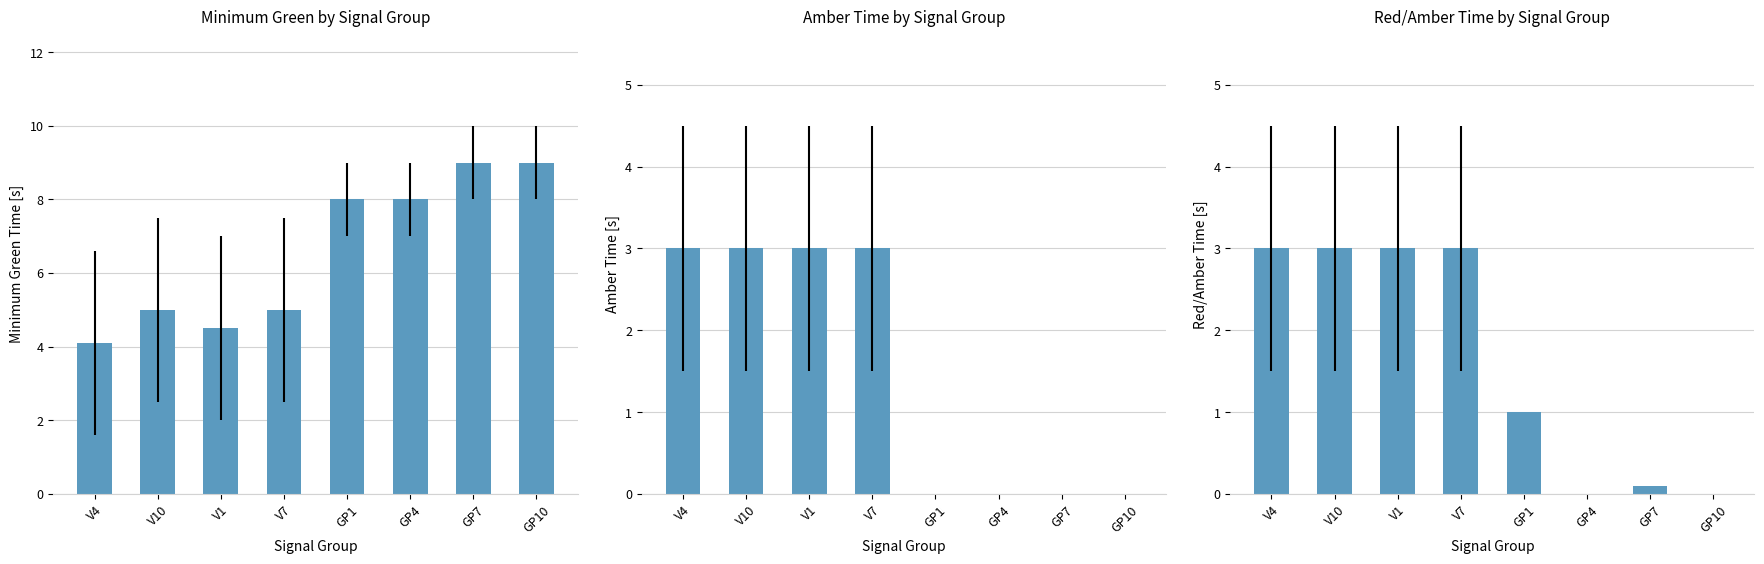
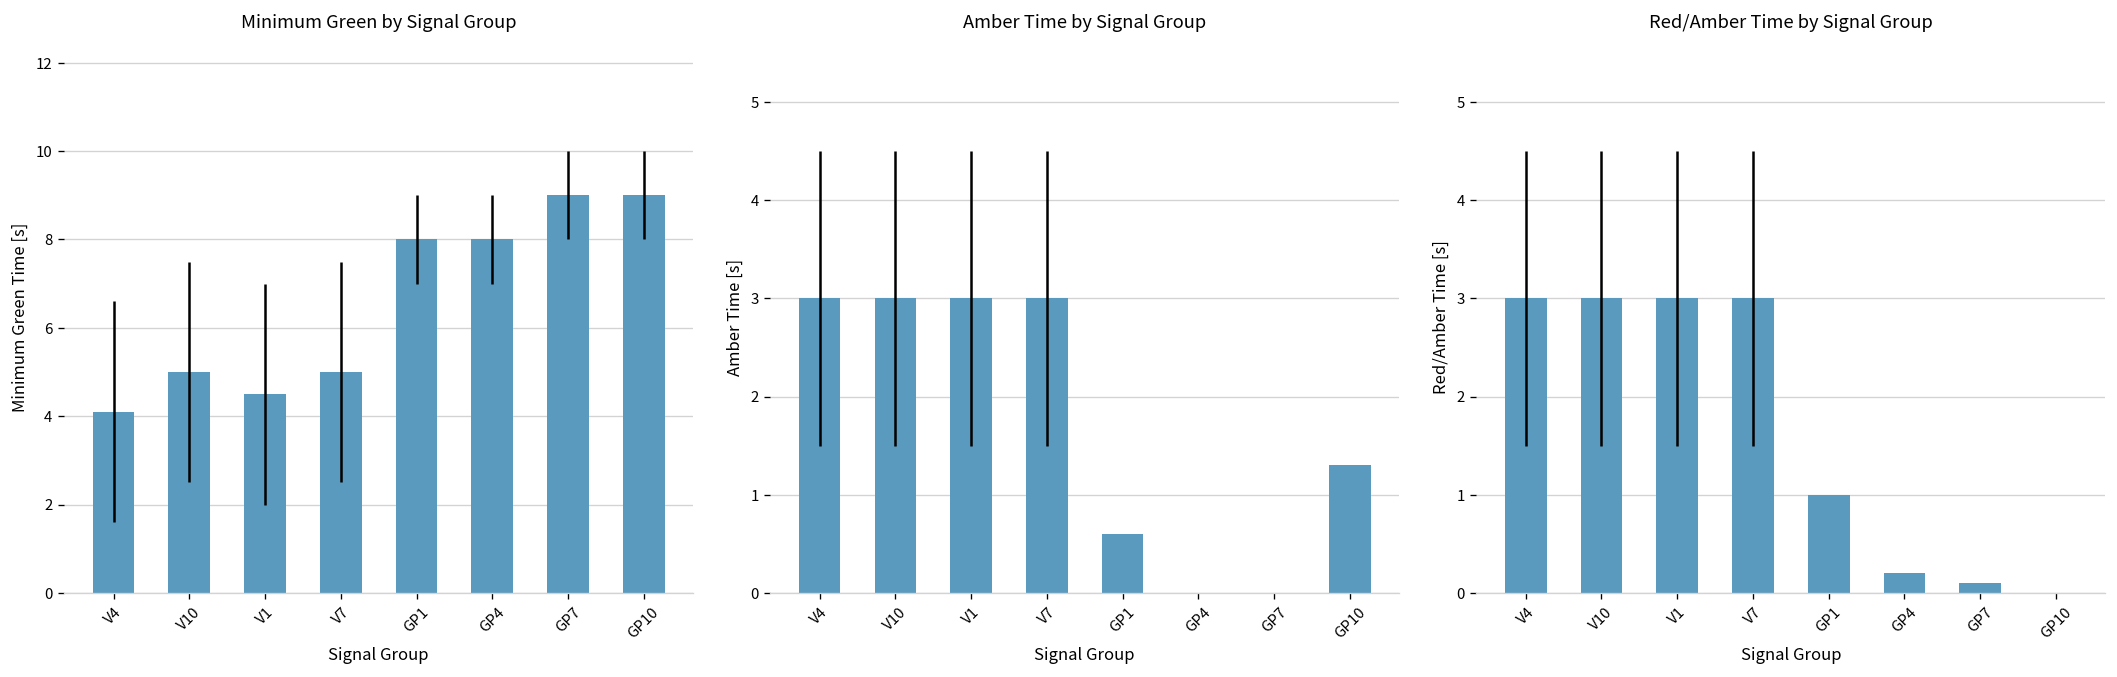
Amber Time by Signal Group, GP1: 0.0 -> 0.6
Amber Time by Signal Group, GP10: 0.0 -> 1.3
Red/Amber Time by Signal Group, GP4: 0.0 -> 0.2
